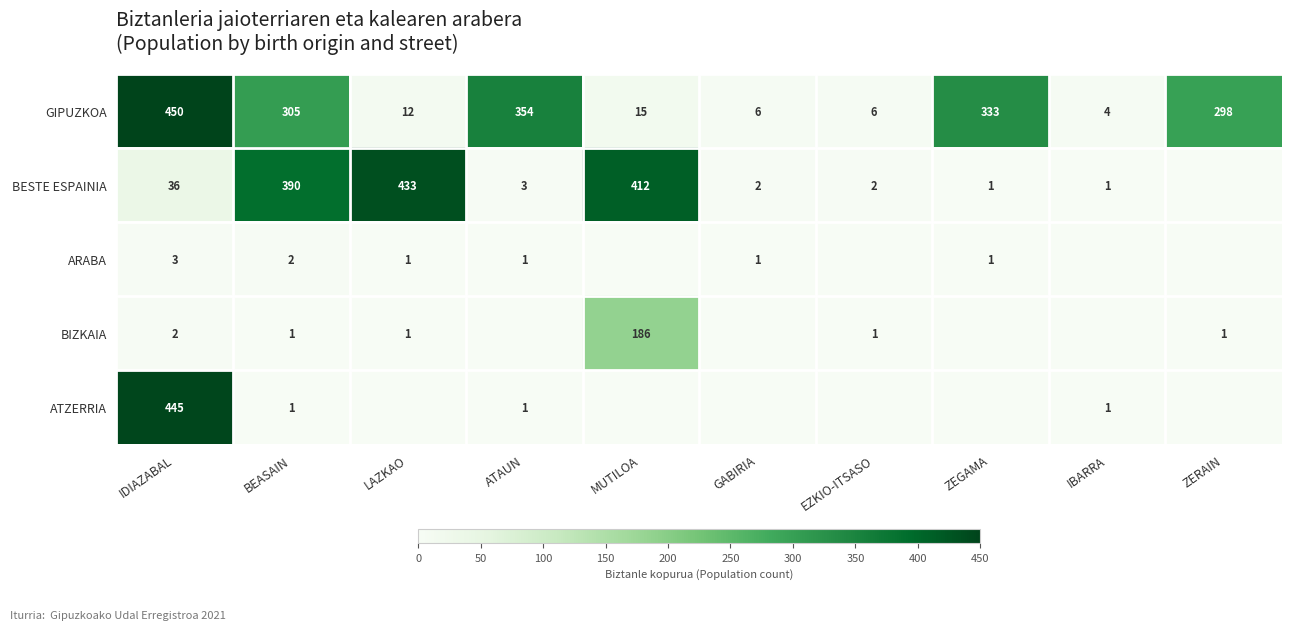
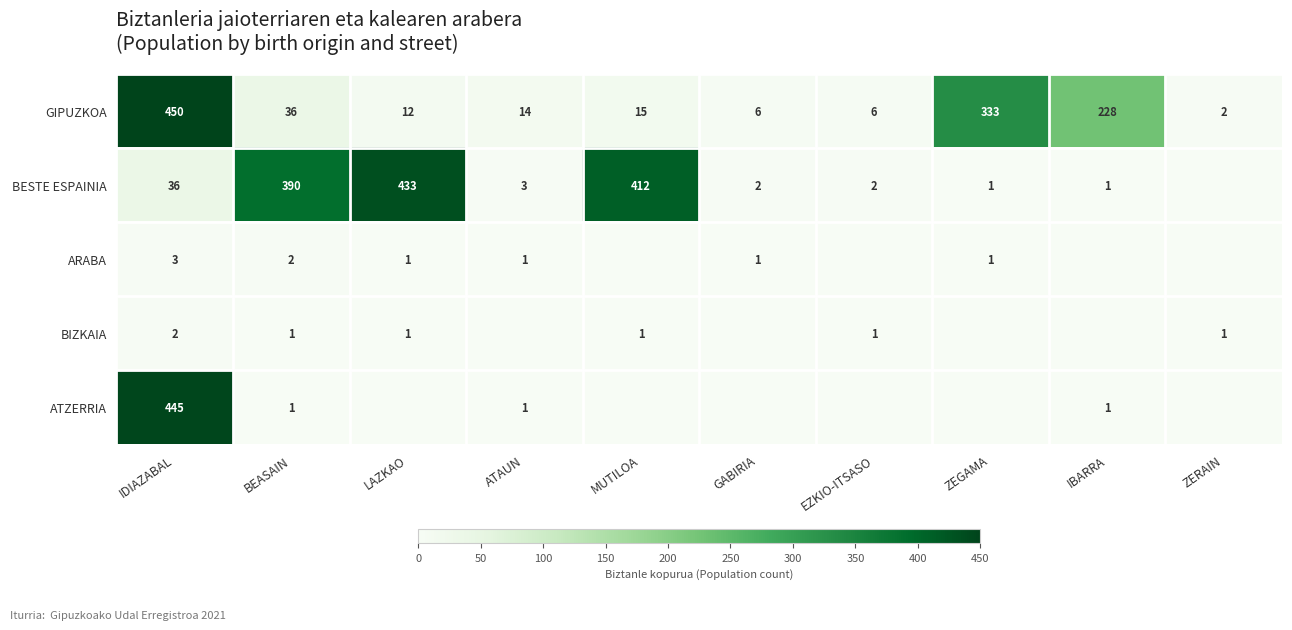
GIPUZKOA, BEASAIN: 305 -> 36
GIPUZKOA, ATAUN: 354 -> 14
GIPUZKOA, IBARRA: 4 -> 228
GIPUZKOA, ZERAIN: 298 -> 2
BIZKAIA, MUTILOA: 186 -> 1
